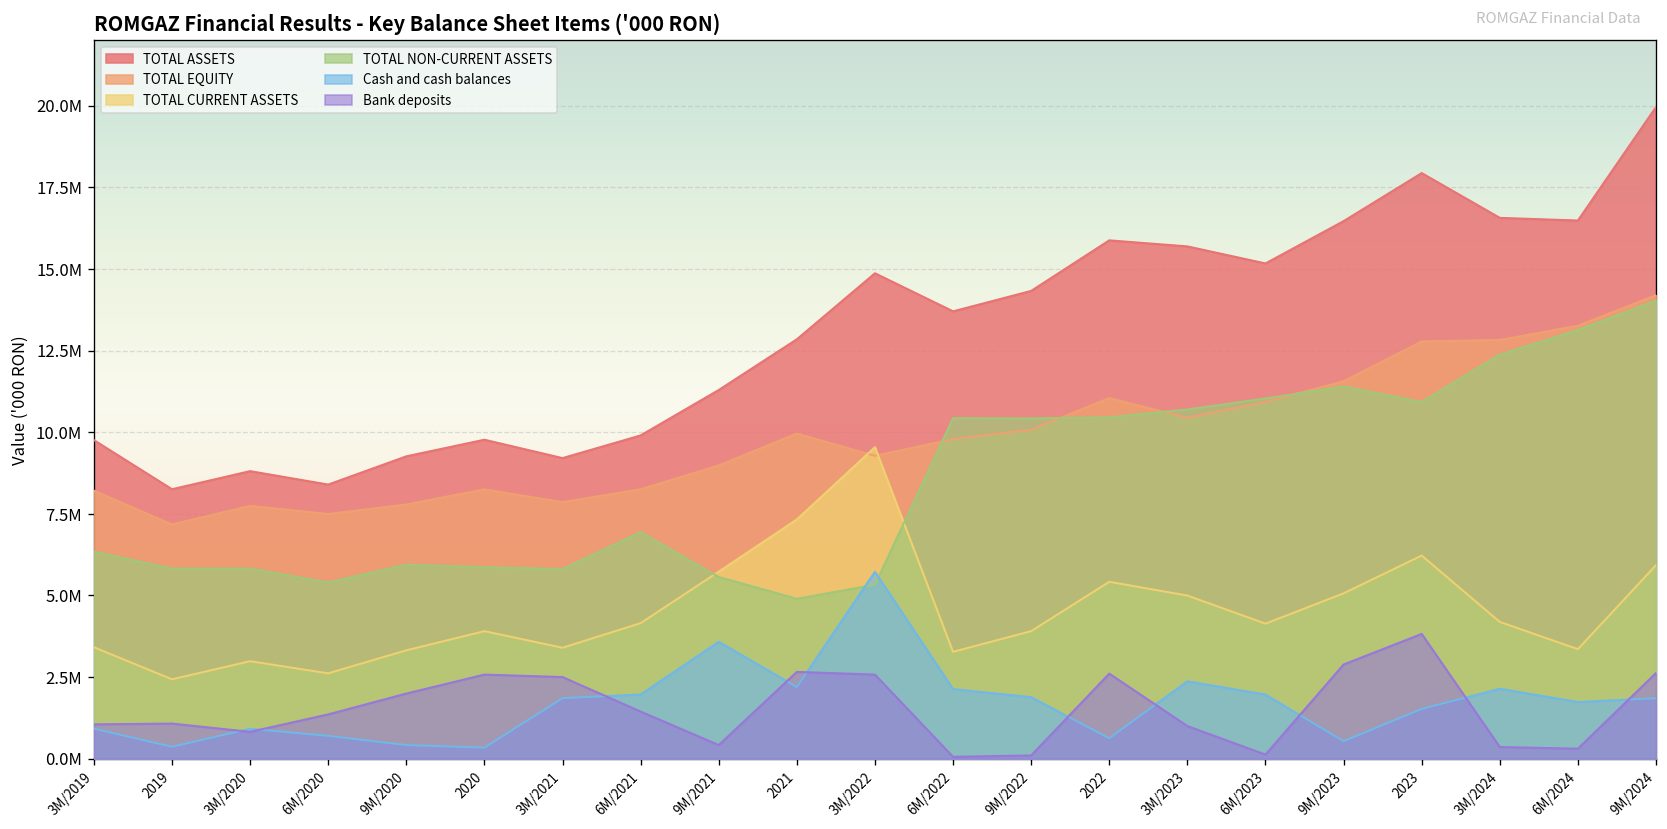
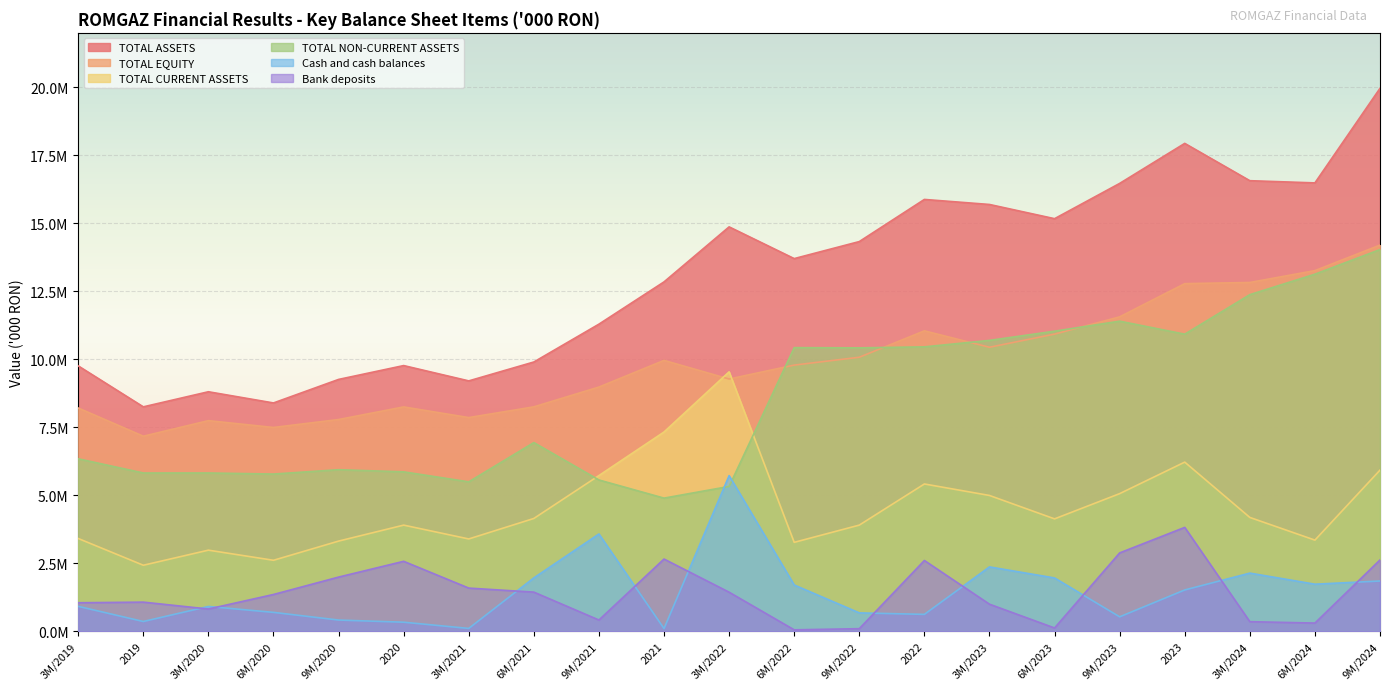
TOTAL NON-CURRENT ASSETS, 6M/2020: 5400000 -> 5800000
TOTAL NON-CURRENT ASSETS, 3M/2021: 5800000 -> 5500000
Cash and cash balances, 3M/2021: 1900000 -> 100000
Bank deposits, 3M/2021: 2500000 -> 1600000
Cash and cash balances, 2021: 2200000 -> 100000
Bank deposits, 3M/2022: 2600000 -> 1400000
Cash and cash balances, 6M/2022: 2100000 -> 1700000
Cash and cash balances, 9M/2022: 1900000 -> 700000
